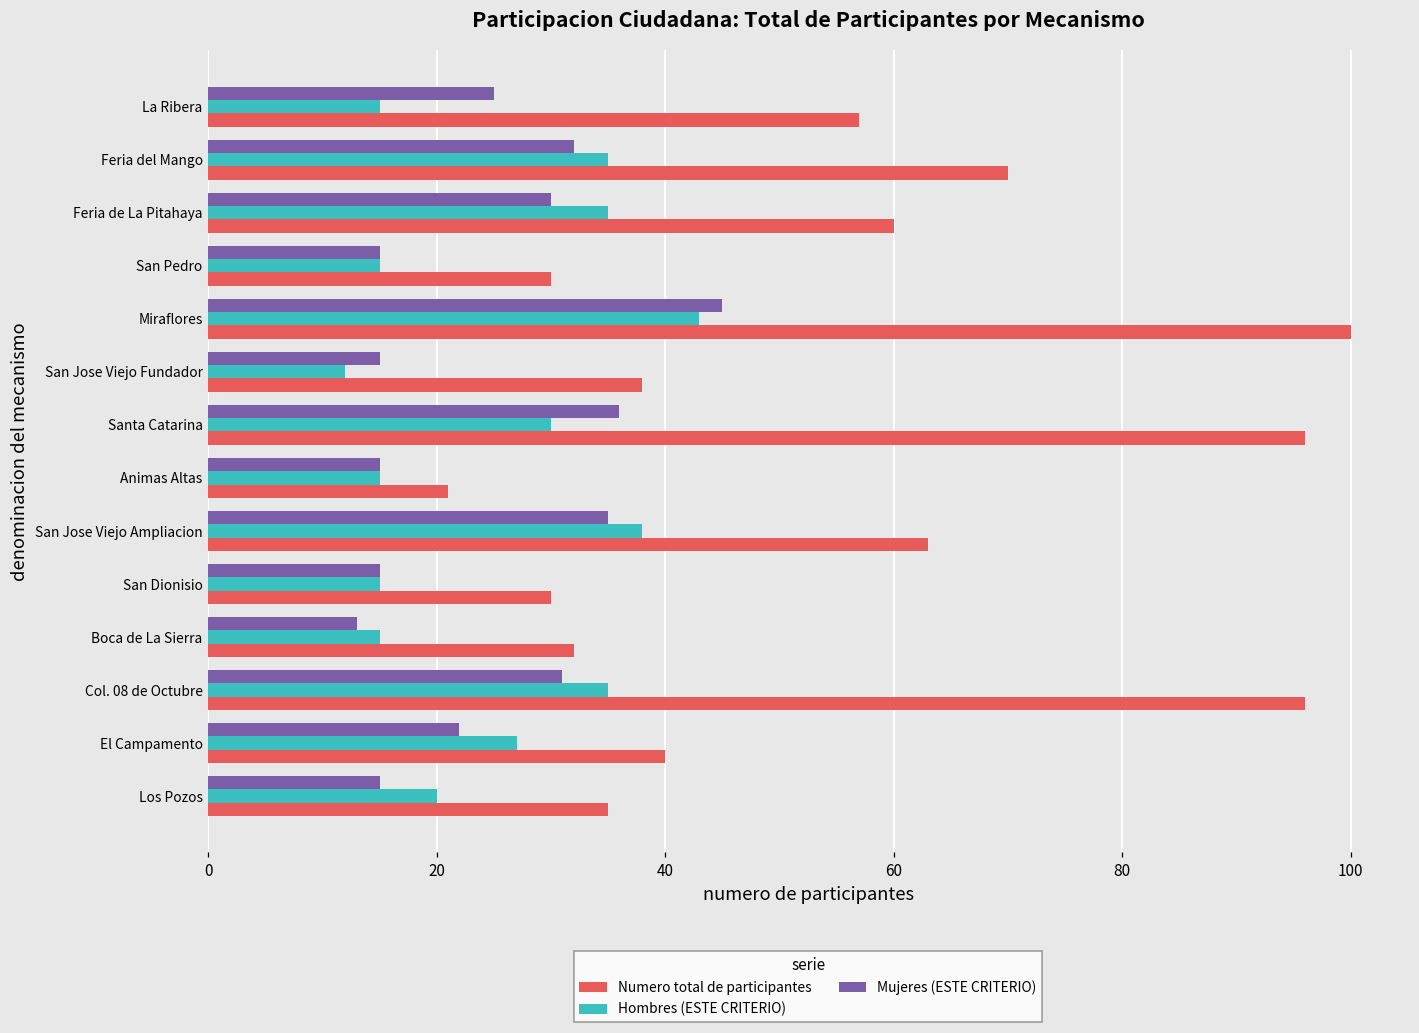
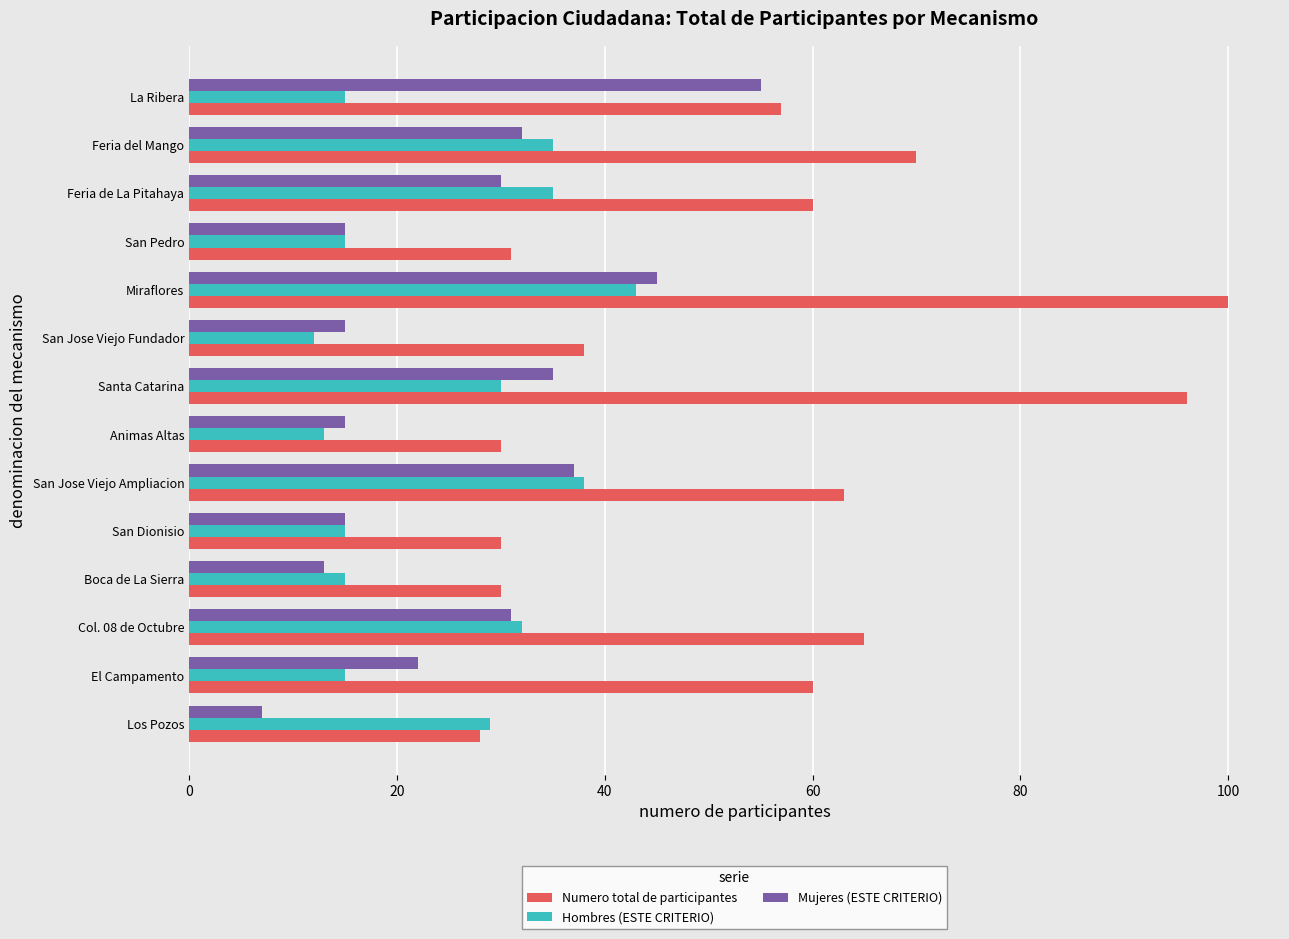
Mujeres (ESTE CRITERIO), La Ribera: 25 -> 55
Numero total de participantes, San Pedro: 30 -> 31
Mujeres (ESTE CRITERIO), Santa Catarina: 36 -> 35
Hombres (ESTE CRITERIO), Animas Altas: 15 -> 13
Numero total de participantes, Animas Altas: 21 -> 30
Mujeres (ESTE CRITERIO), San Jose Viejo Ampliacion: 35 -> 37
Numero total de participantes, Boca de La Sierra: 32 -> 30
Hombres (ESTE CRITERIO), Col. 08 de Octubre: 35 -> 32
Numero total de participantes, Col. 08 de Octubre: 96 -> 65
Hombres (ESTE CRITERIO), El Campamento: 27 -> 15
Numero total de participantes, El Campamento: 40 -> 60
Mujeres (ESTE CRITERIO), Los Pozos: 15 -> 7
Hombres (ESTE CRITERIO), Los Pozos: 20 -> 29
Numero total de participantes, Los Pozos: 35 -> 28
